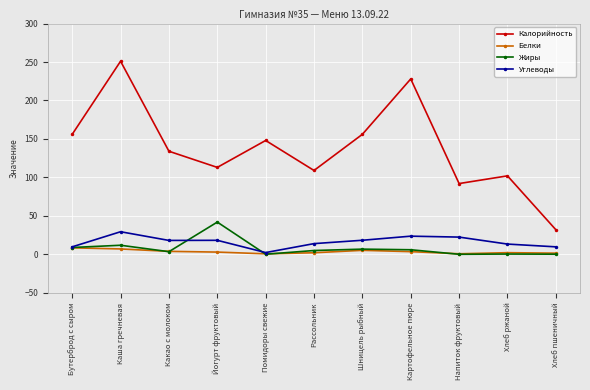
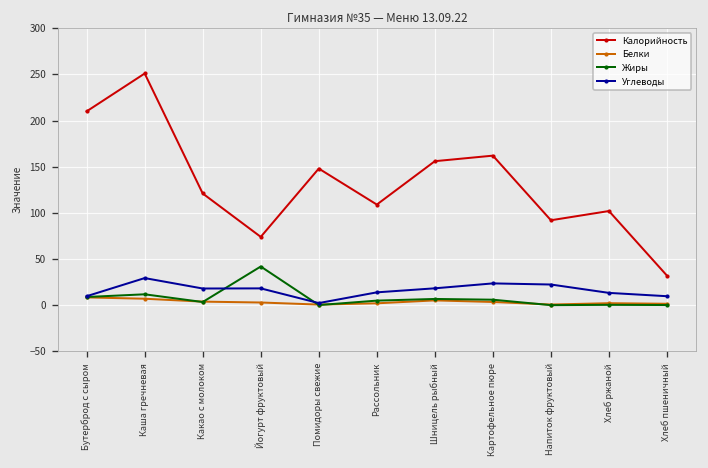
Калорийность, Бутерброд с сыром: 160 -> 210
Калорийность, Какао с молоком: 130 -> 120
Калорийность, Йогурт фруктовый: 110 -> 70
Калорийность, Картофельное пюре: 230 -> 160
